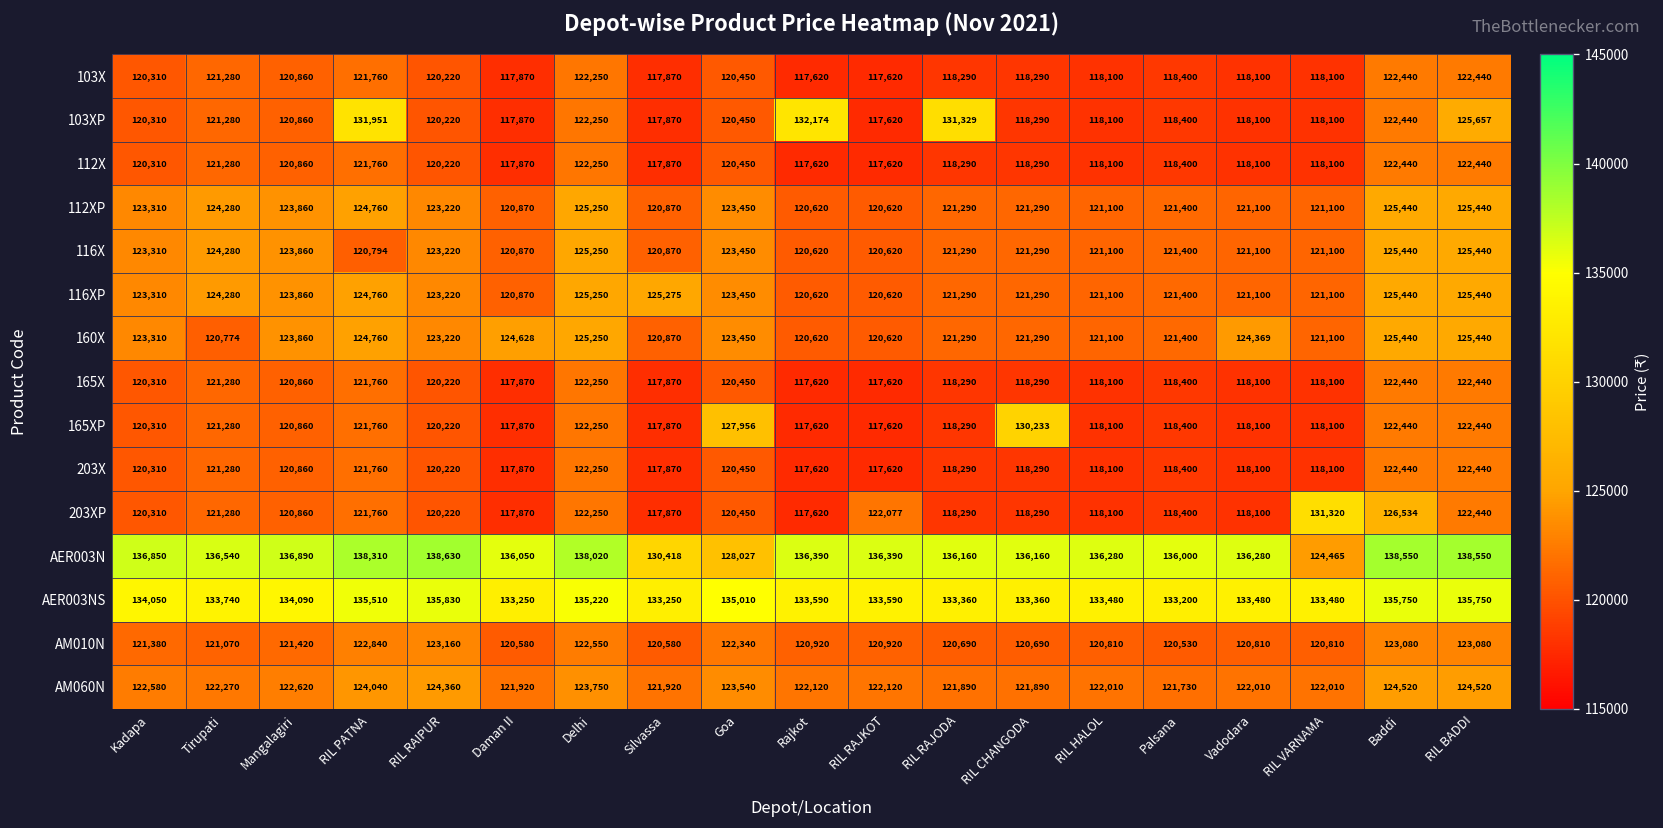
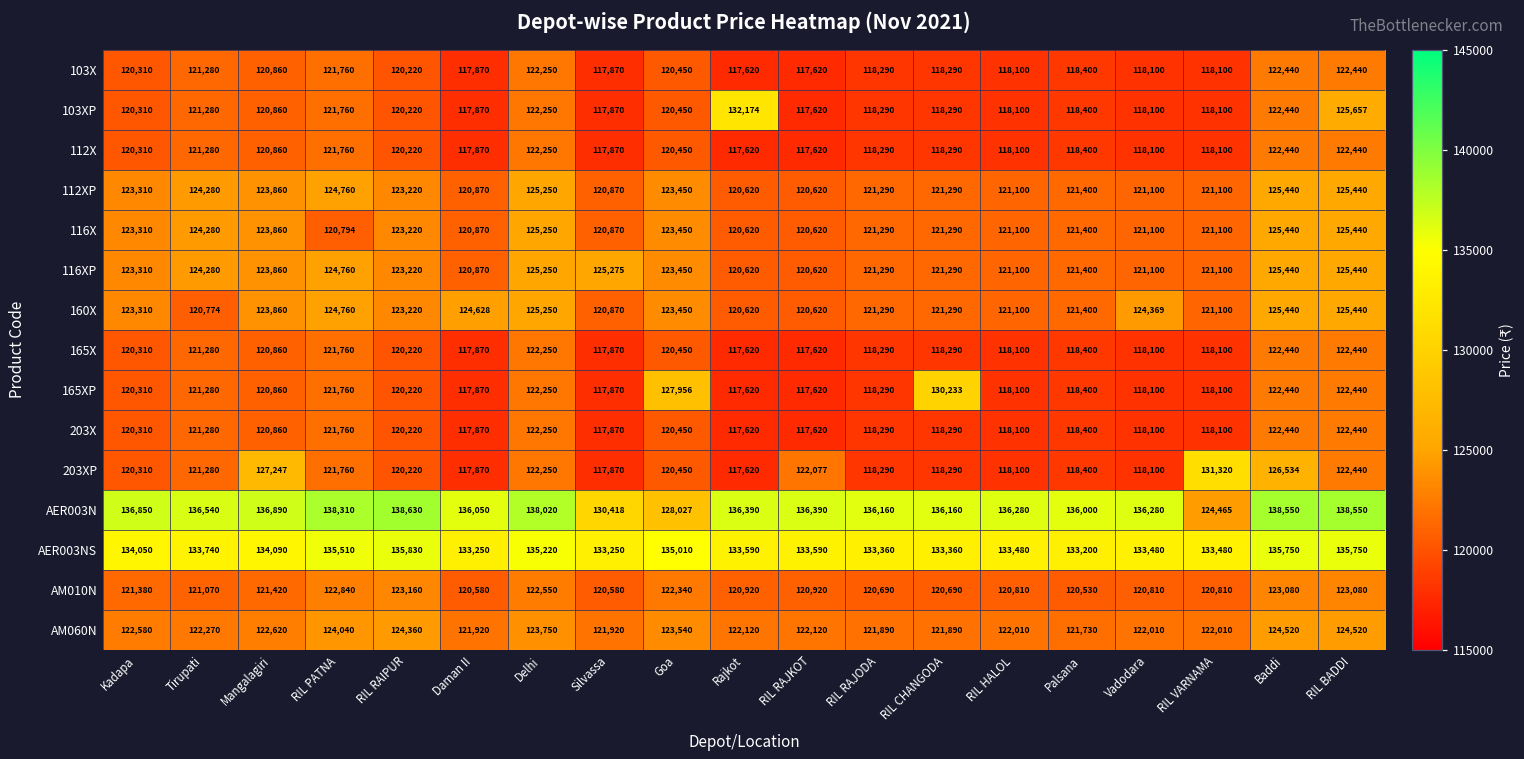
103XP, RIL PATNA: 131,951 -> 121,760
103XP, RIL RAJODA: 131,329 -> 118,290
203XP, Mangalagiri: 120,860 -> 127,247
